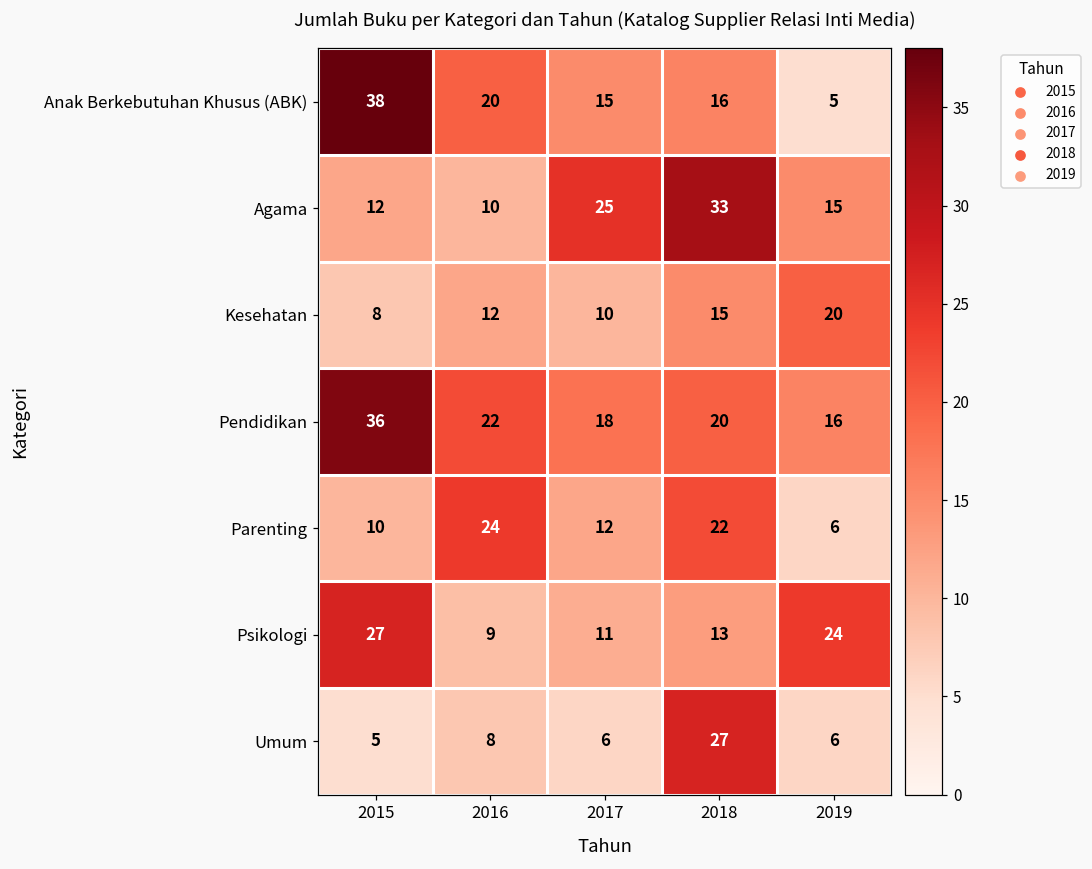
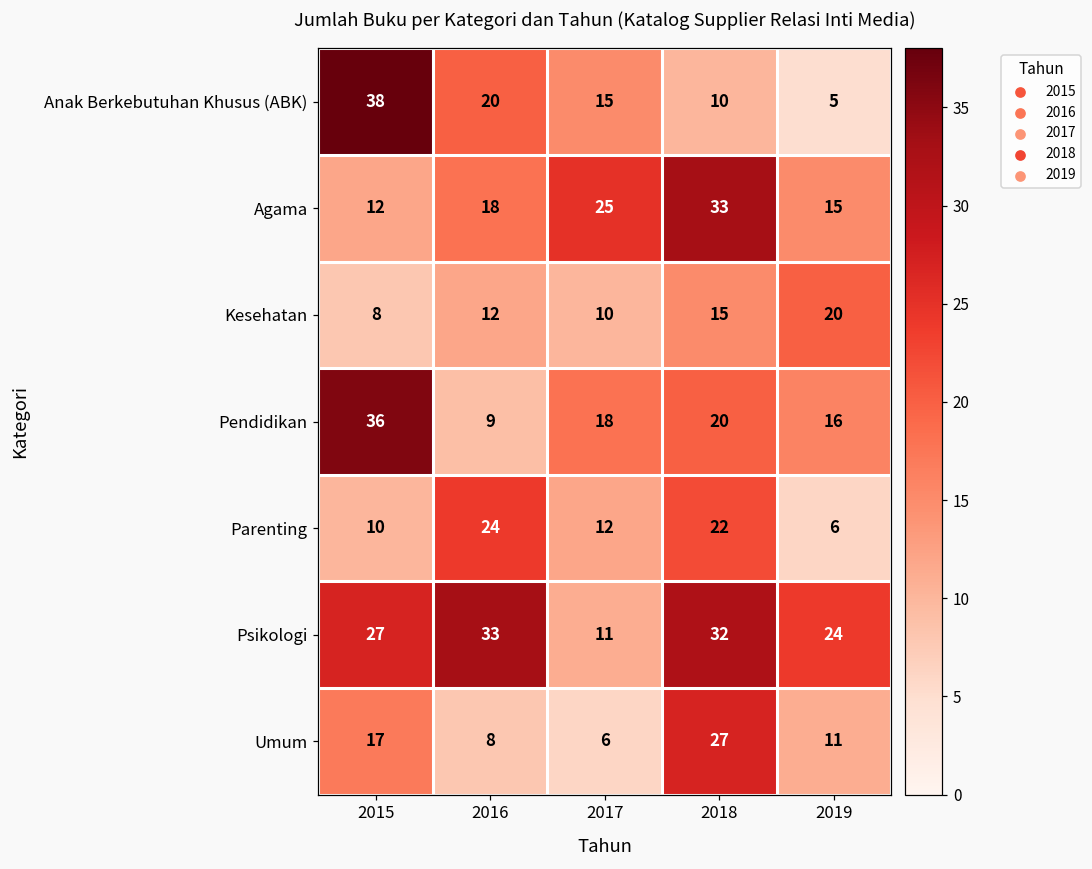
Anak Berkebutuhan Khusus (ABK), 2018: 16 -> 10
Agama, 2016: 10 -> 18
Pendidikan, 2016: 22 -> 9
Psikologi, 2016: 9 -> 33
Psikologi, 2018: 13 -> 32
Umum, 2015: 5 -> 17
Umum, 2019: 6 -> 11
